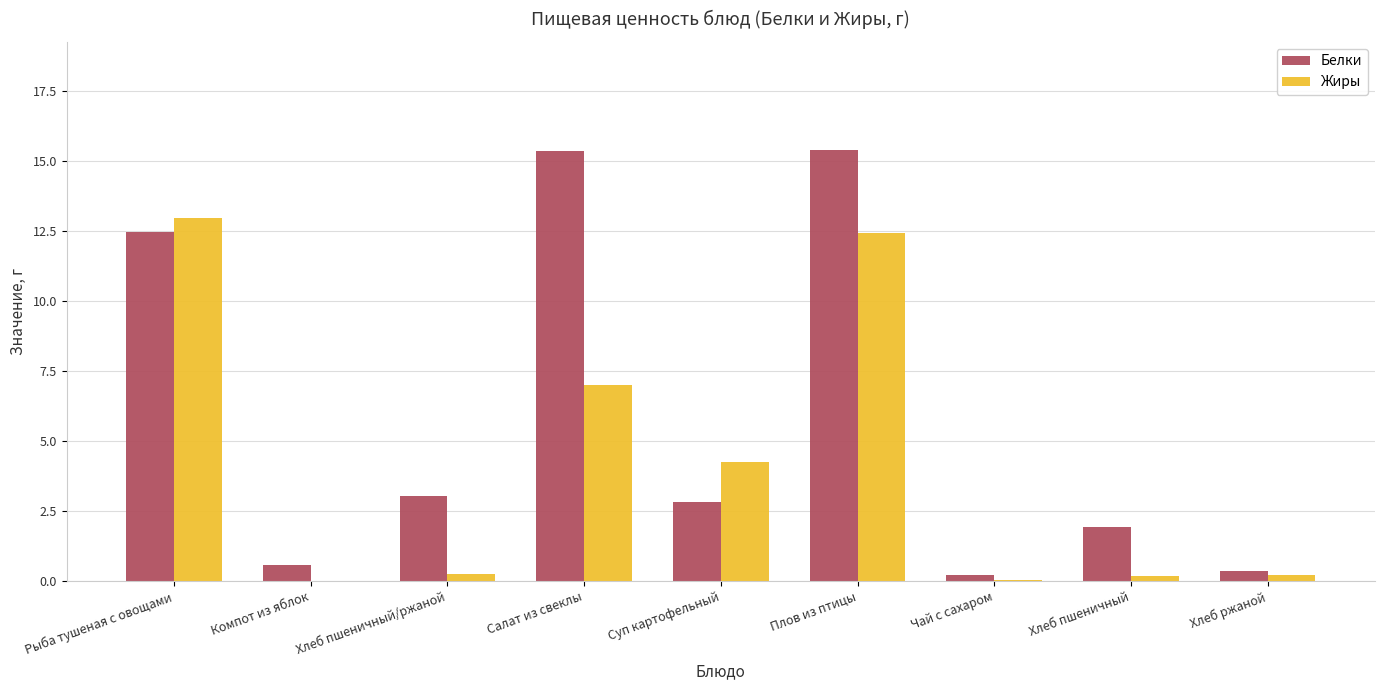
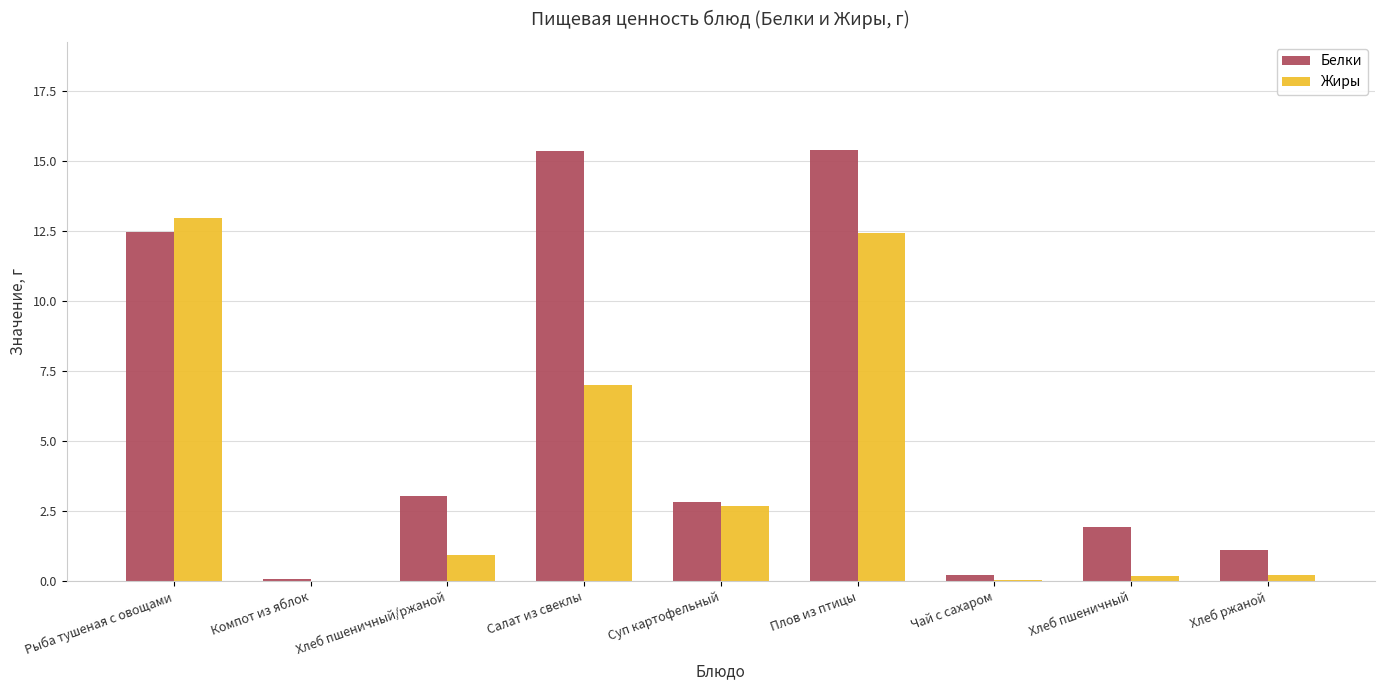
Белки, Компот из яблок: 0.6 -> 0.1
Жиры, Хлеб пшеничный/ржаной: 0.2 -> 0.9
Жиры, Суп картофельный: 4.2 -> 2.7
Белки, Хлеб ржаной: 0.3 -> 1.1
